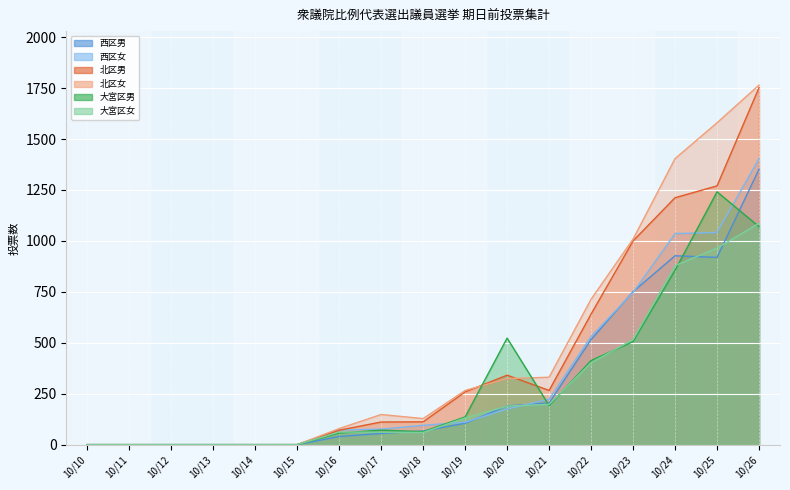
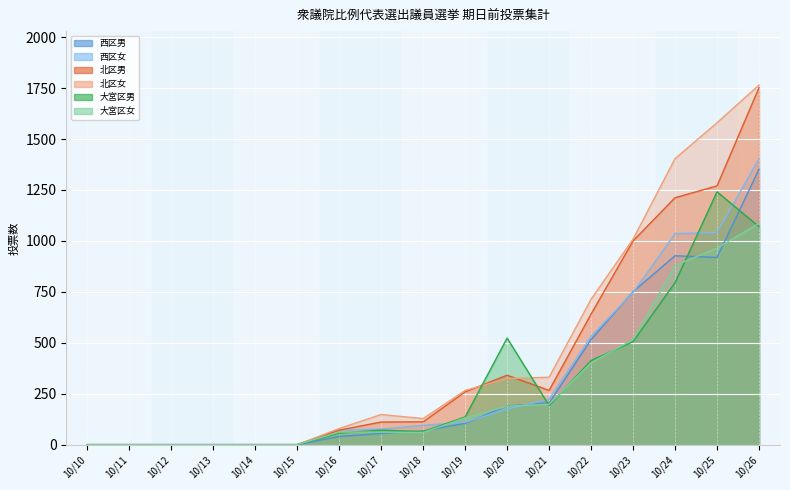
大宮区男, 10/24: 860 -> 800
